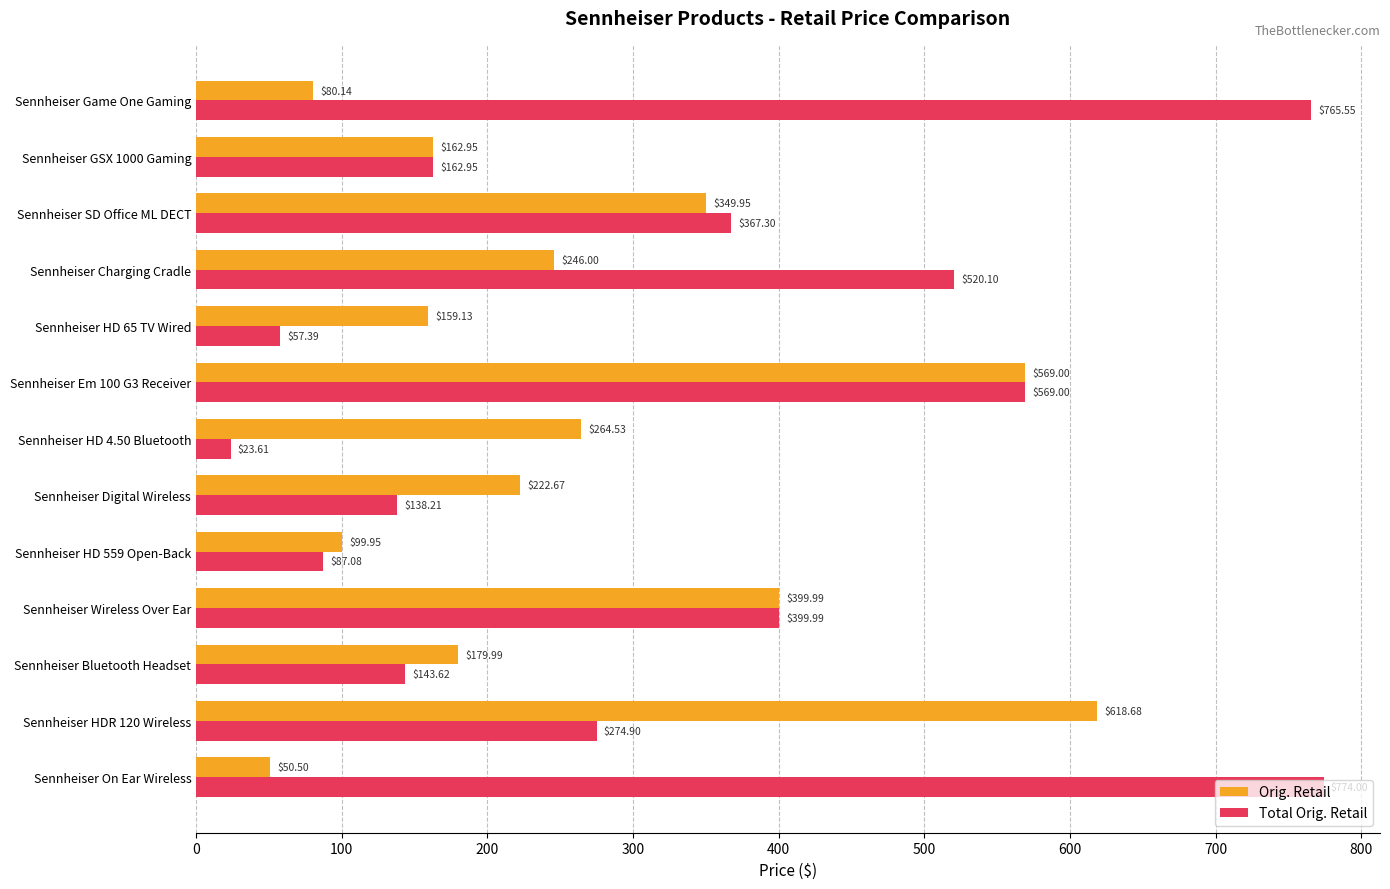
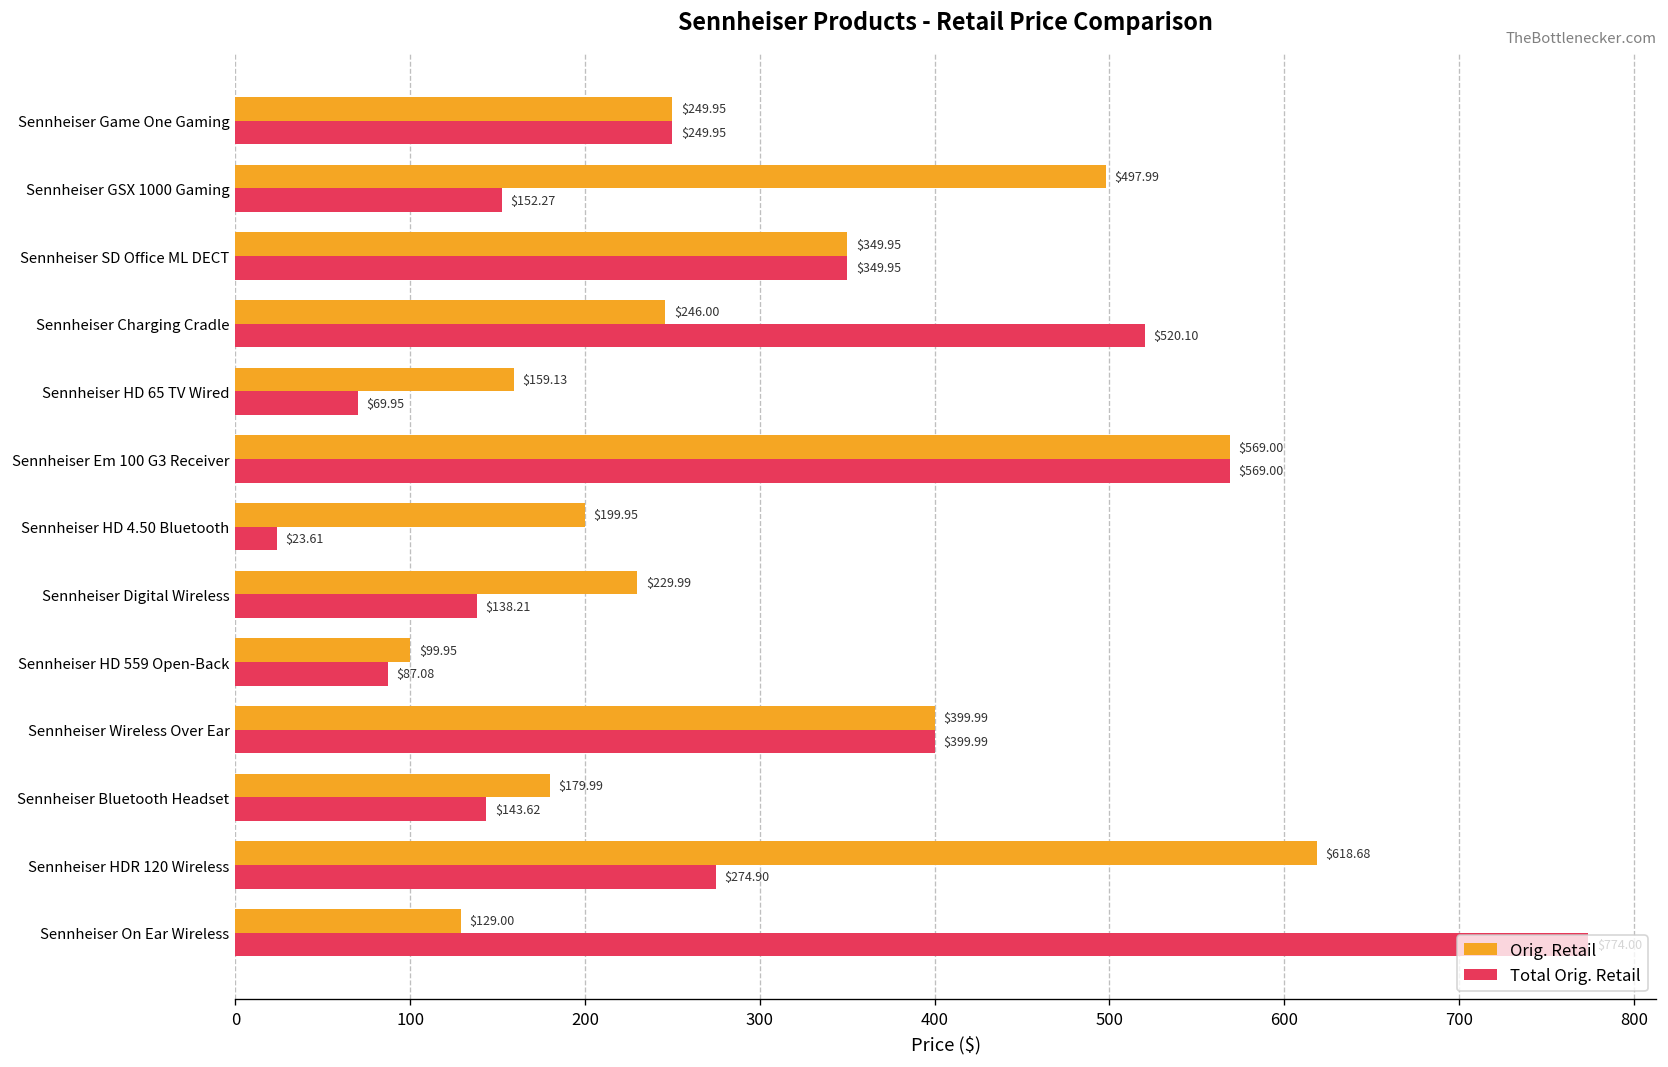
Orig. Retail, Sennheiser Game One Gaming: $80.14 -> $249.95
Total Orig. Retail, Sennheiser Game One Gaming: $765.55 -> $249.95
Orig. Retail, Sennheiser GSX 1000 Gaming: $162.95 -> $497.99
Total Orig. Retail, Sennheiser GSX 1000 Gaming: $162.95 -> $152.27
Total Orig. Retail, Sennheiser SD Office ML DECT: $367.30 -> $349.95
Total Orig. Retail, Sennheiser HD 65 TV Wired: $57.39 -> $69.95
Orig. Retail, Sennheiser HD 4.50 Bluetooth: $264.53 -> $199.95
Orig. Retail, Sennheiser Digital Wireless: $222.67 -> $229.99
Orig. Retail, Sennheiser On Ear Wireless: $50.50 -> $129.00
